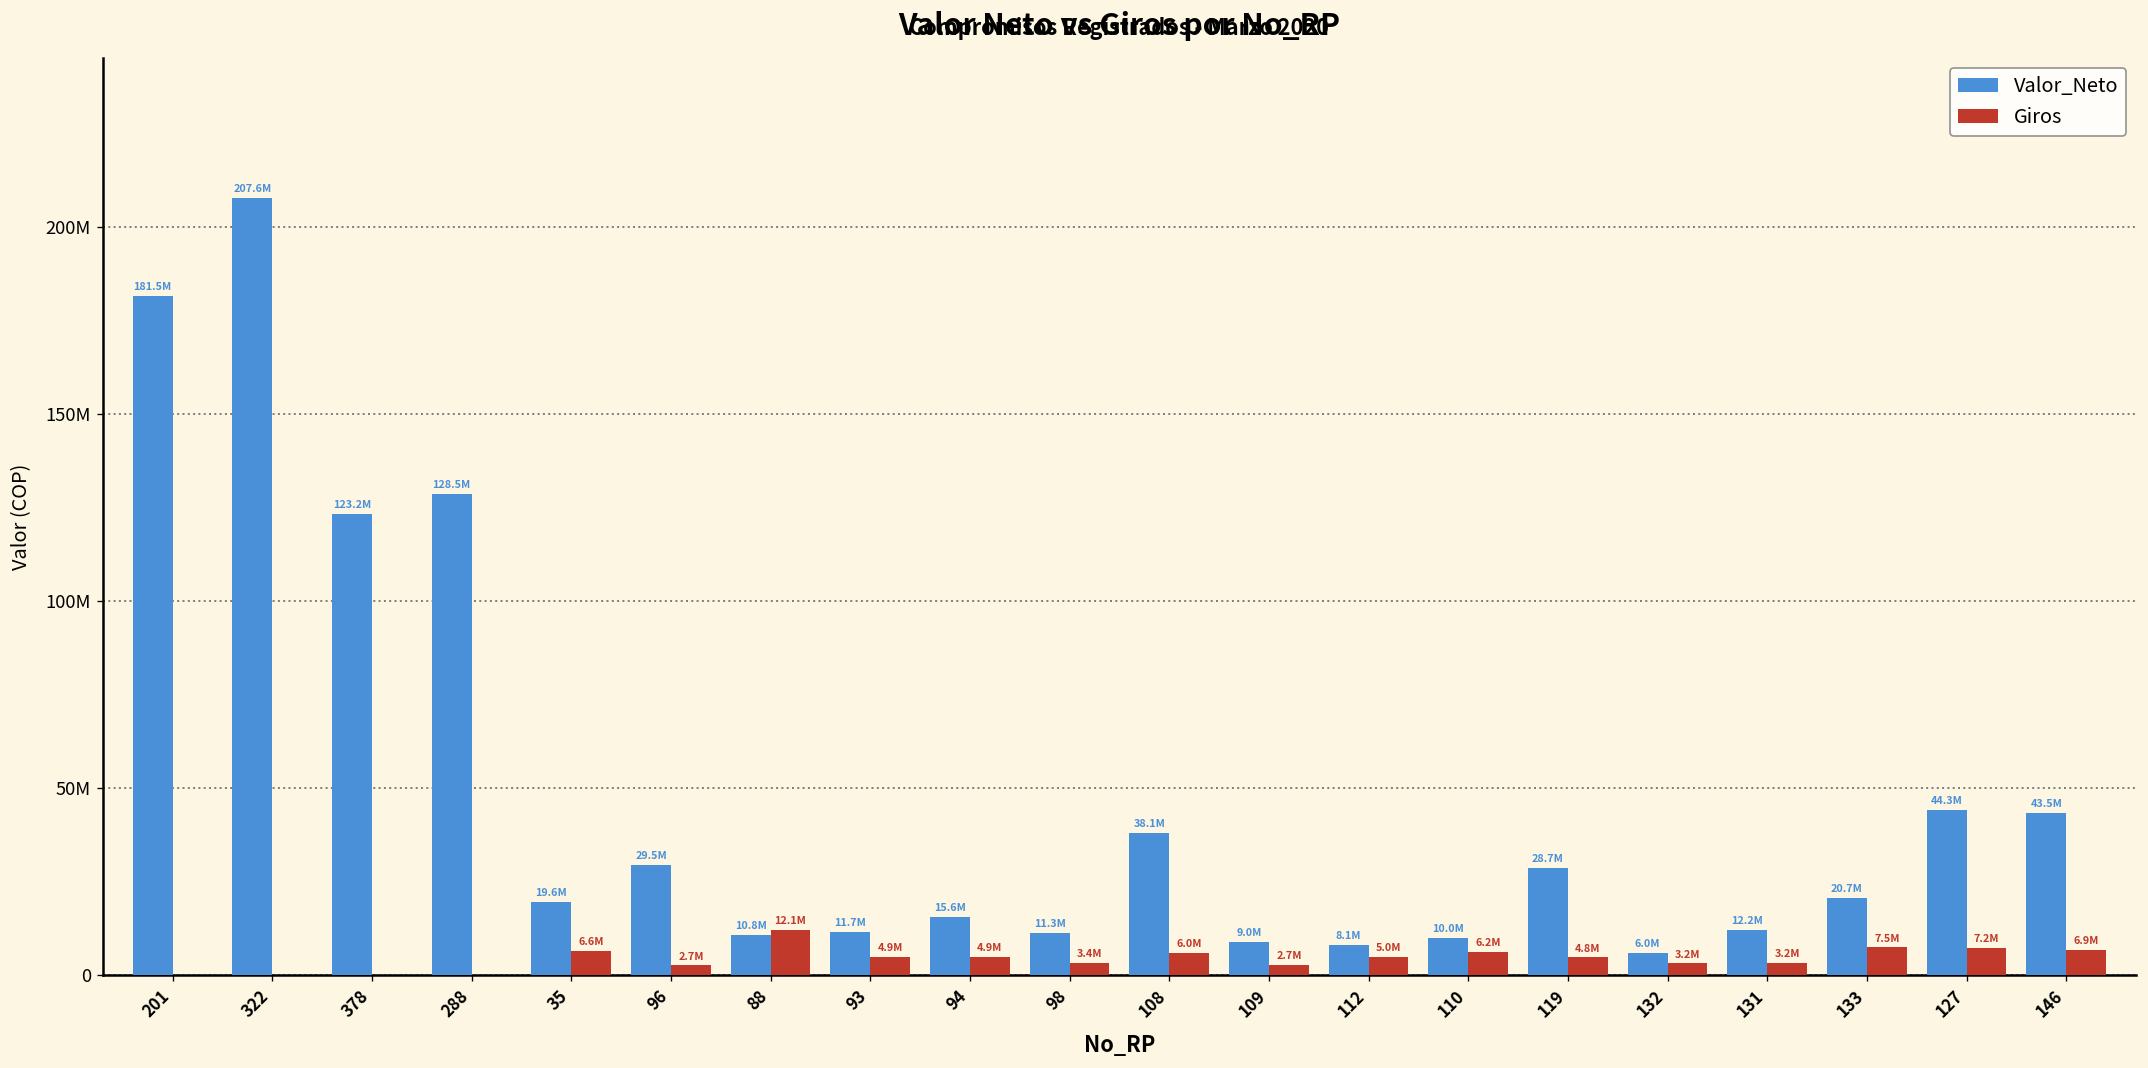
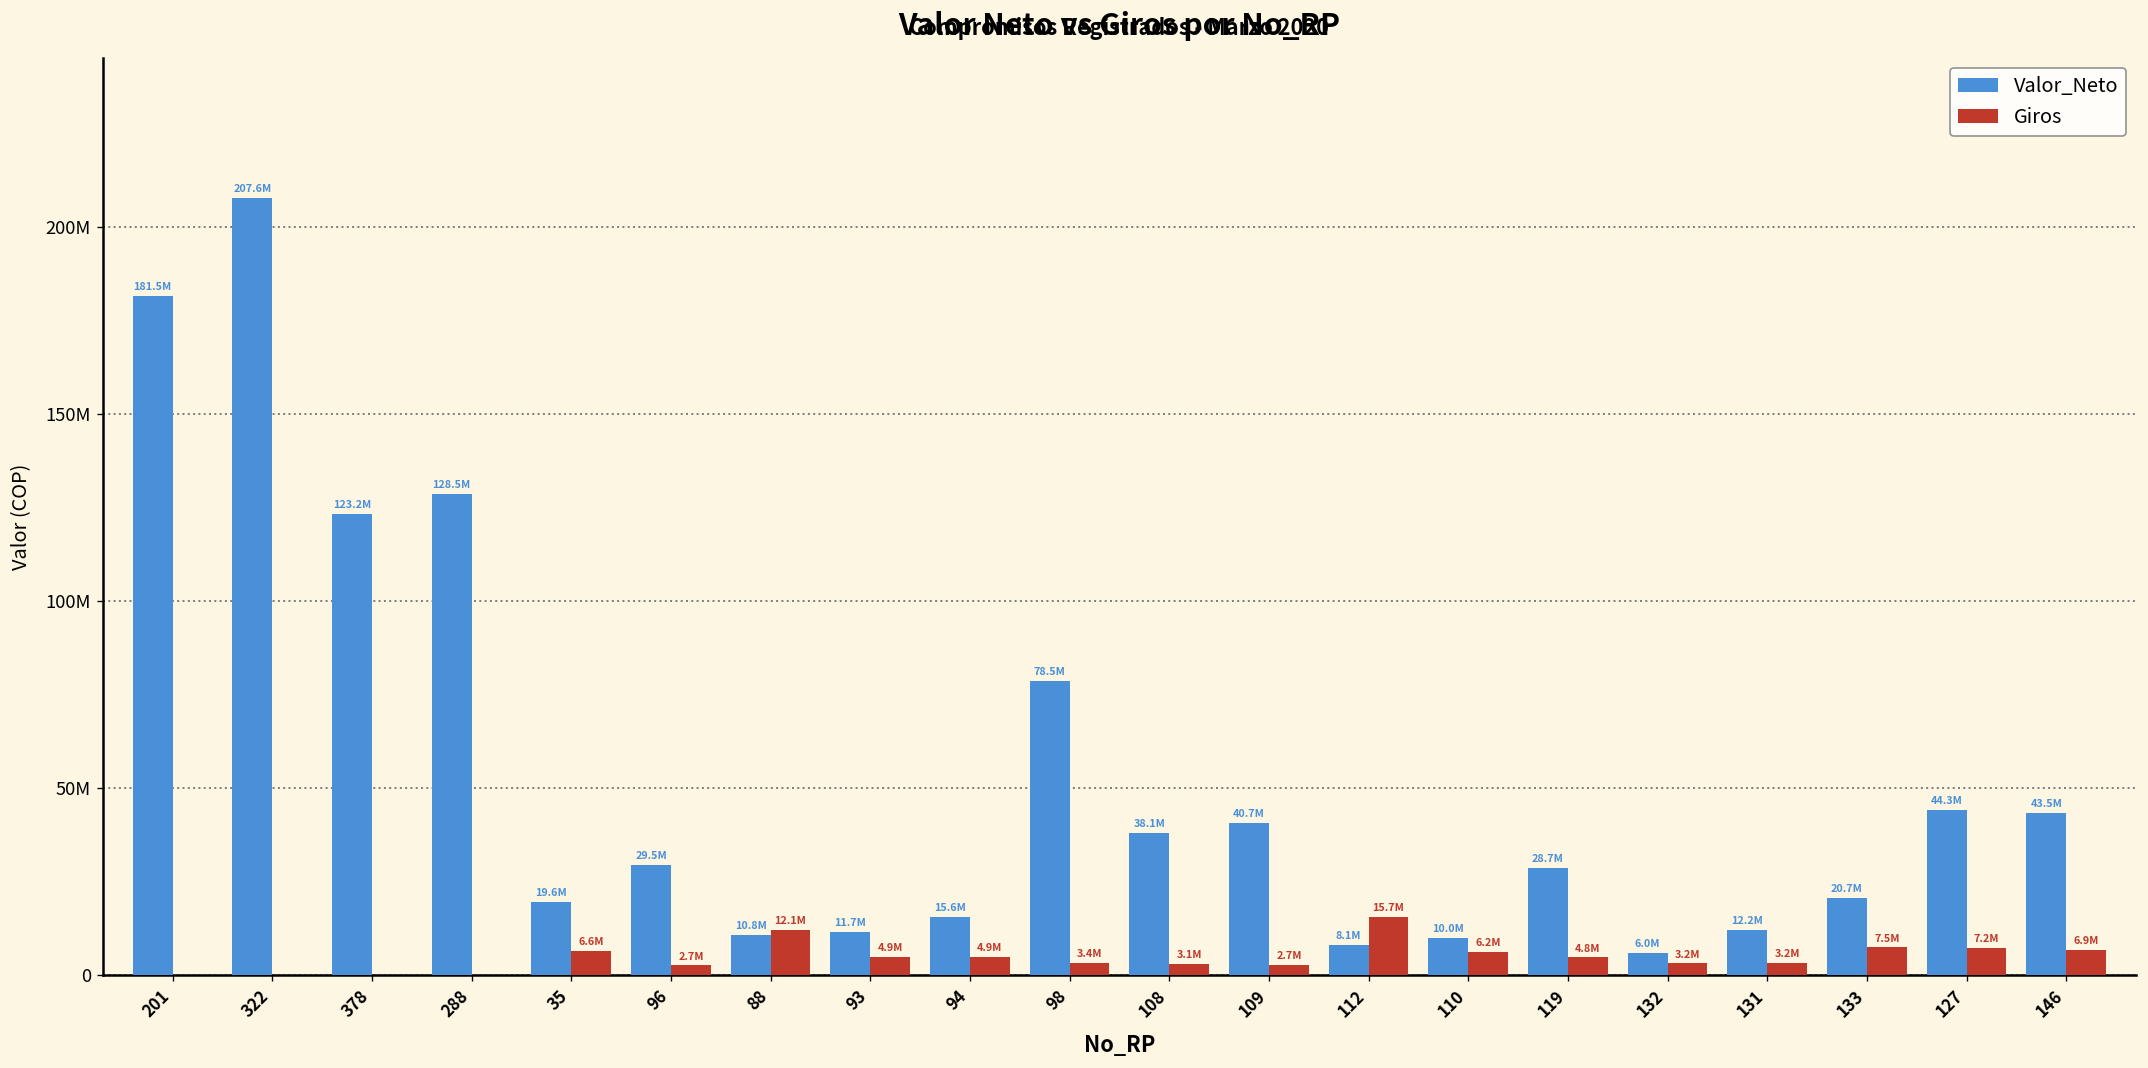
Valor_Neto, 98: 11.3M -> 78.5M
Giros, 108: 6.0M -> 3.1M
Valor_Neto, 109: 9.0M -> 40.7M
Giros, 112: 5.0M -> 15.7M
